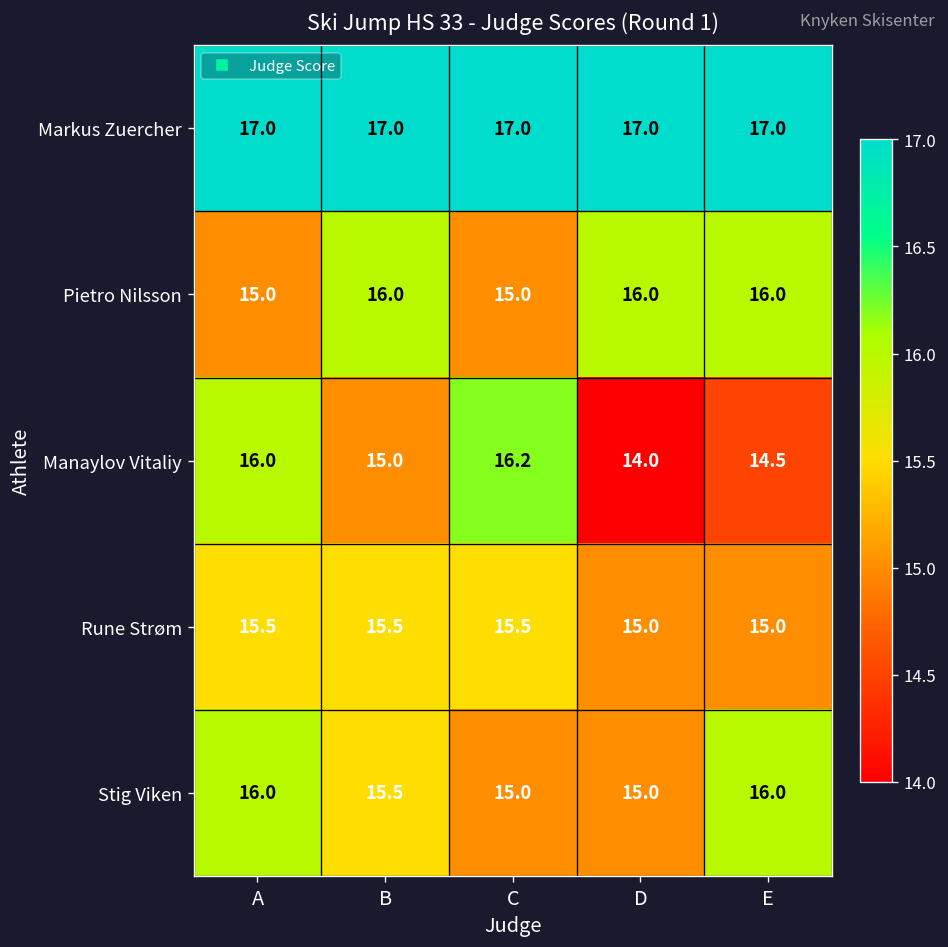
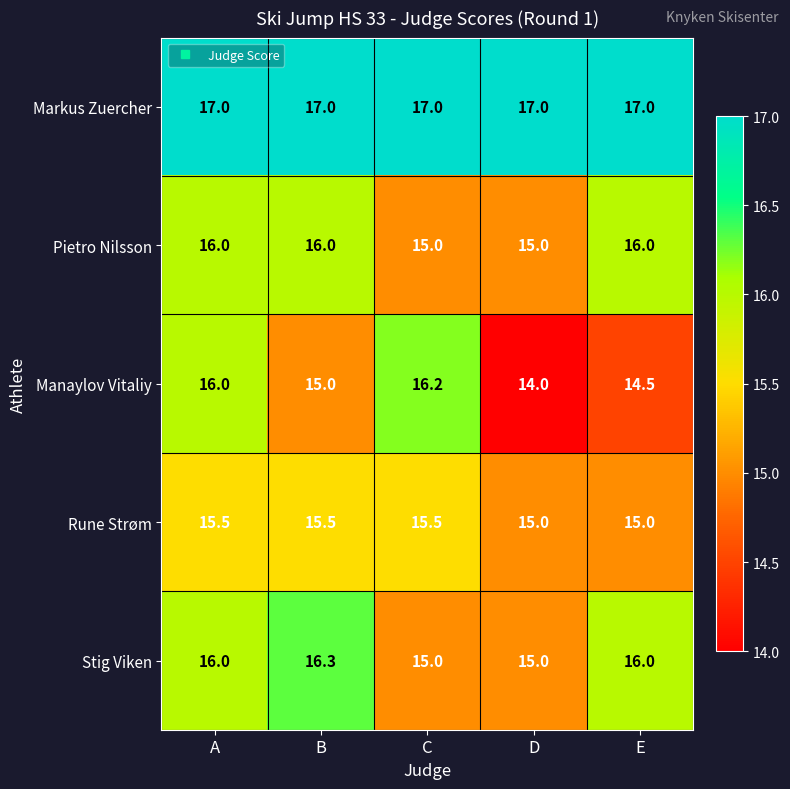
Pietro Nilsson, A: 15.0 -> 16.0
Pietro Nilsson, D: 16.0 -> 15.0
Stig Viken, B: 15.5 -> 16.3
